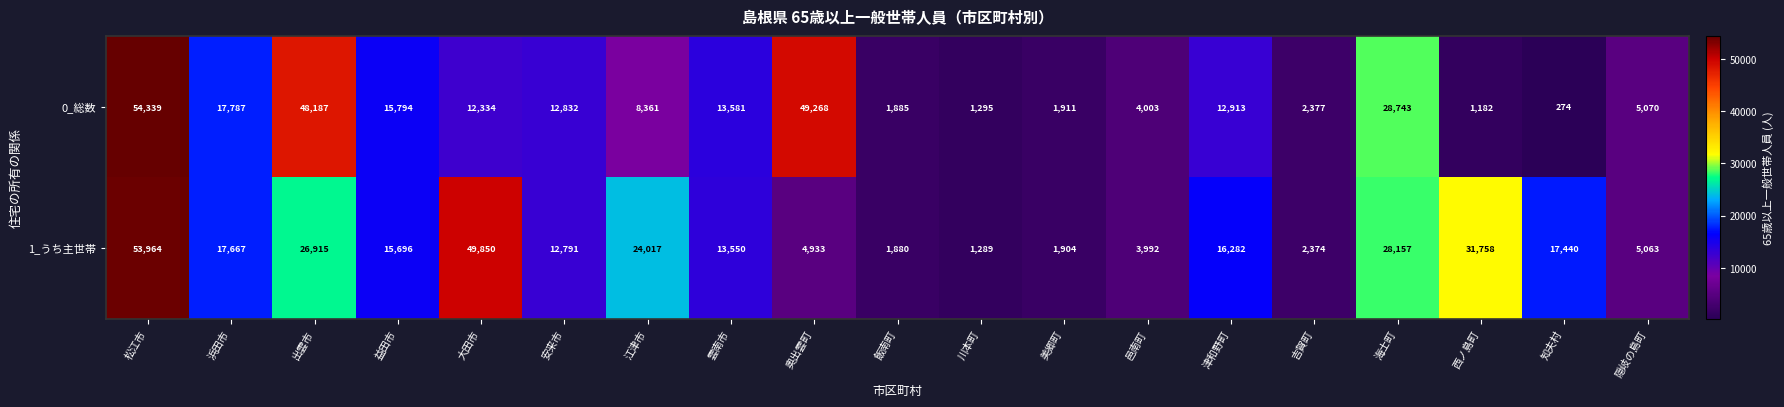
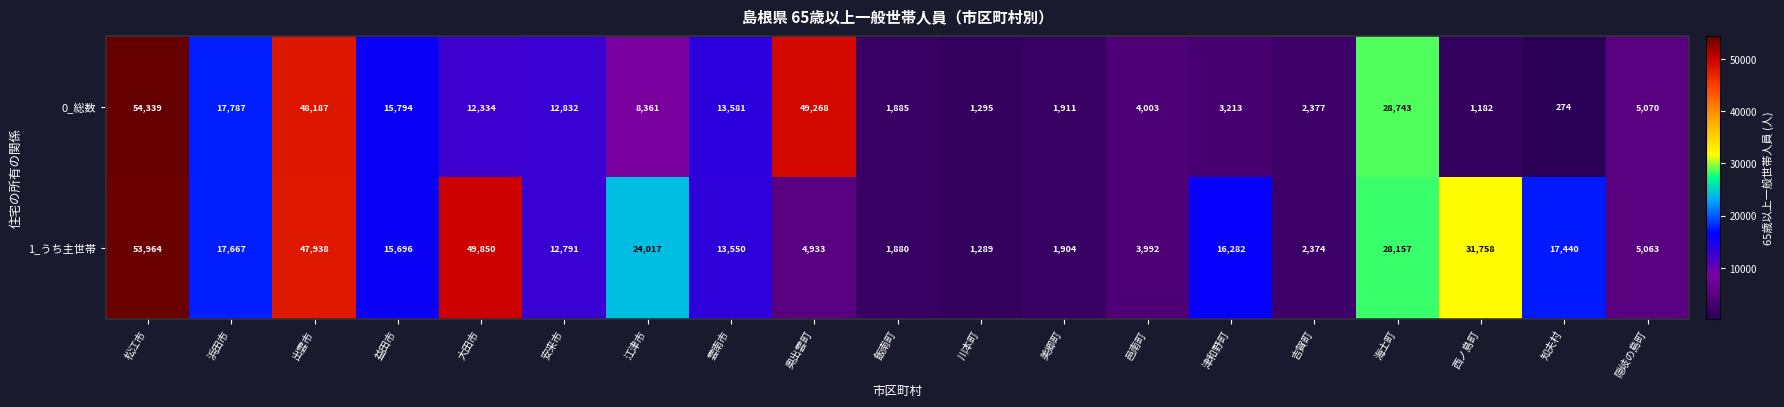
0_総数, 津和野町: 12,913 -> 3,213
1_うち主世帯, 出雲市: 26,915 -> 47,938
